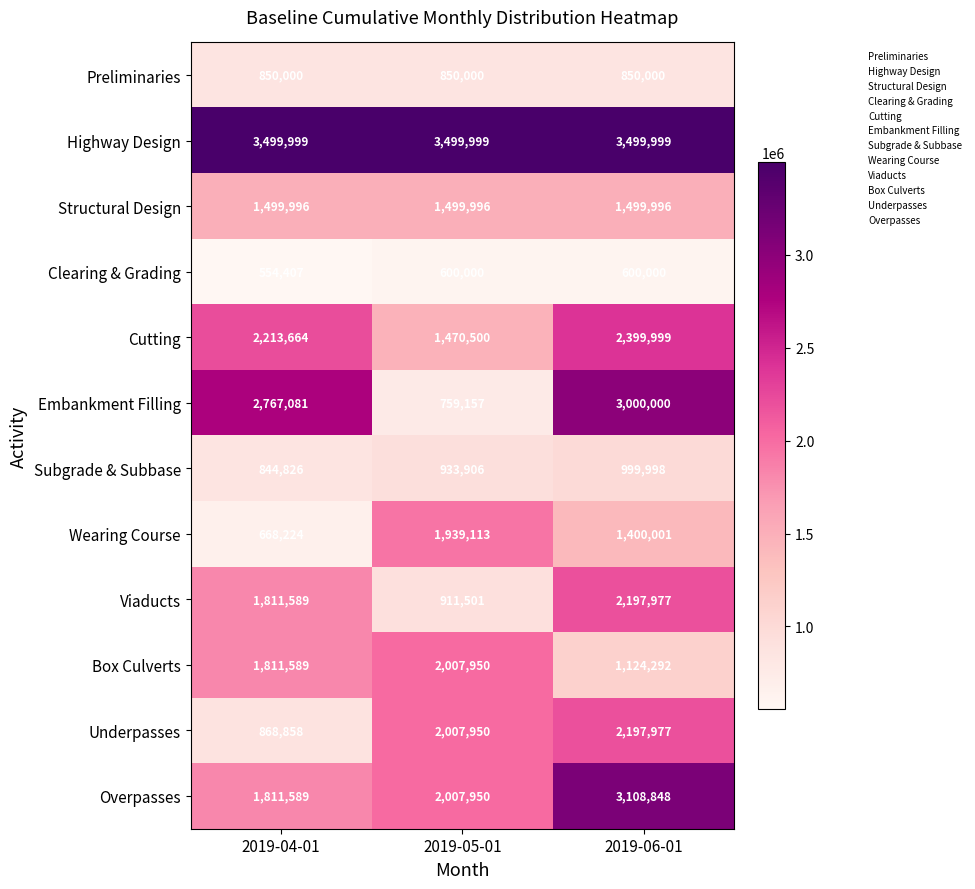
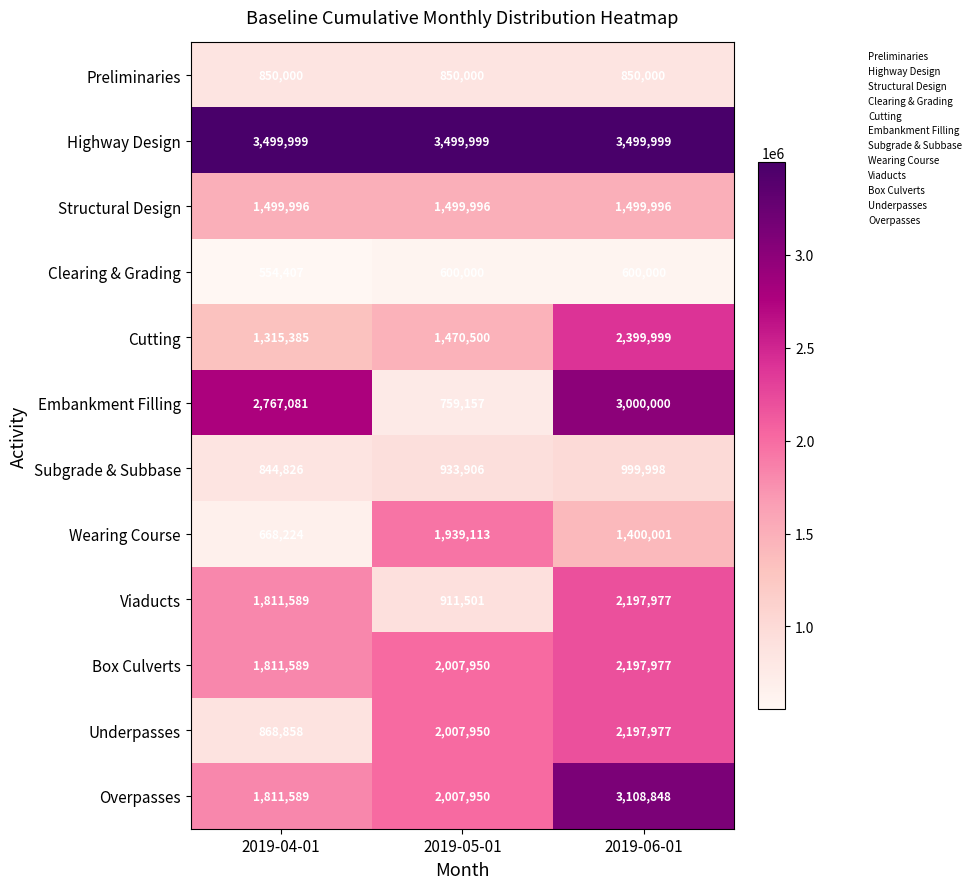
Cutting, 2019-04-01: 2,213,664 -> 1,315,385
Box Culverts, 2019-06-01: 1,124,292 -> 2,197,977
